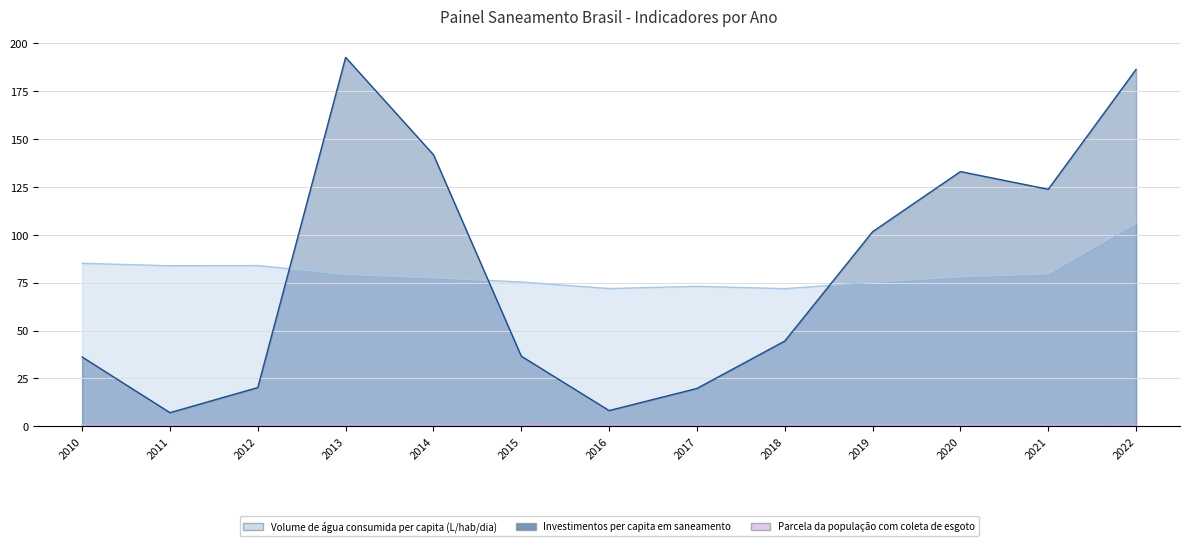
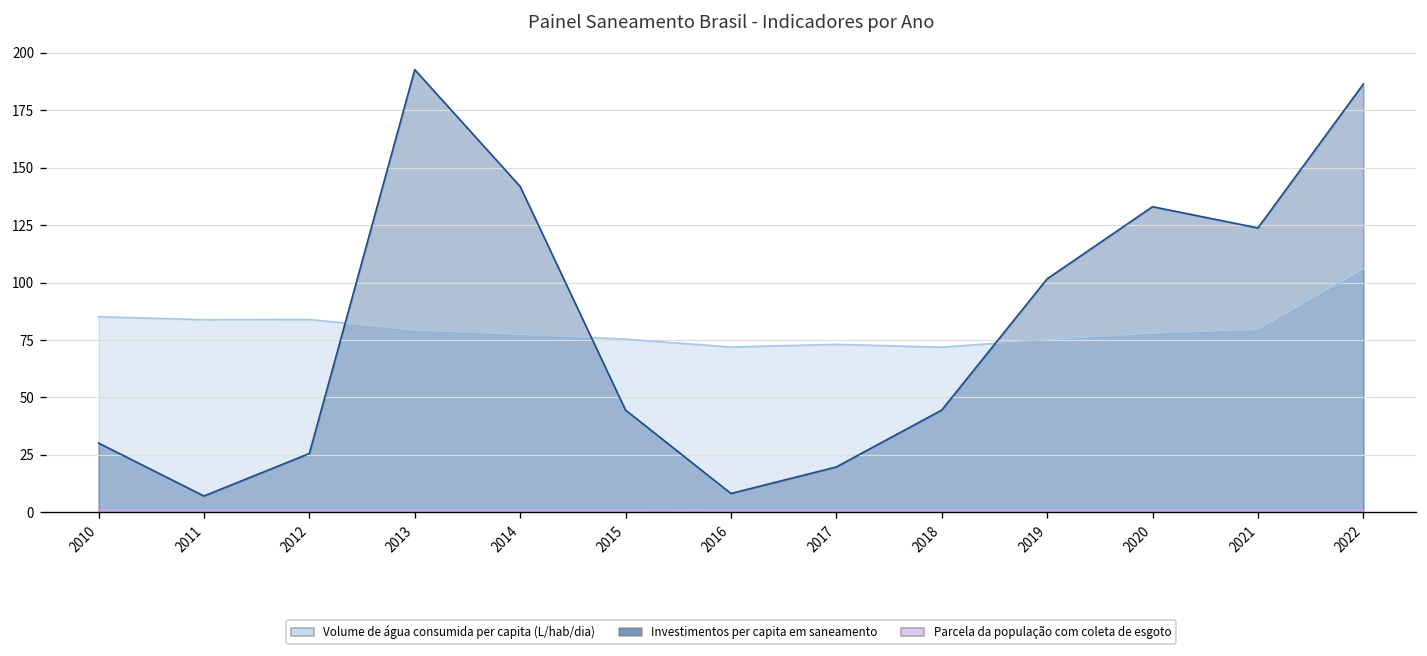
Investimentos per capita em saneamento, 2010: 36 -> 30
Investimentos per capita em saneamento, 2012: 20 -> 26
Investimentos per capita em saneamento, 2015: 37 -> 45
